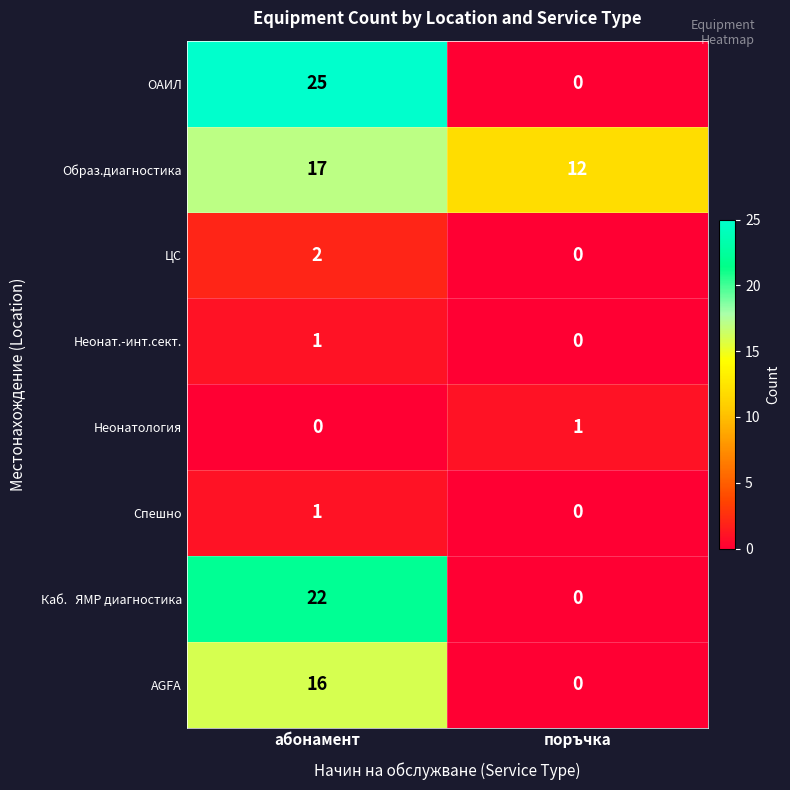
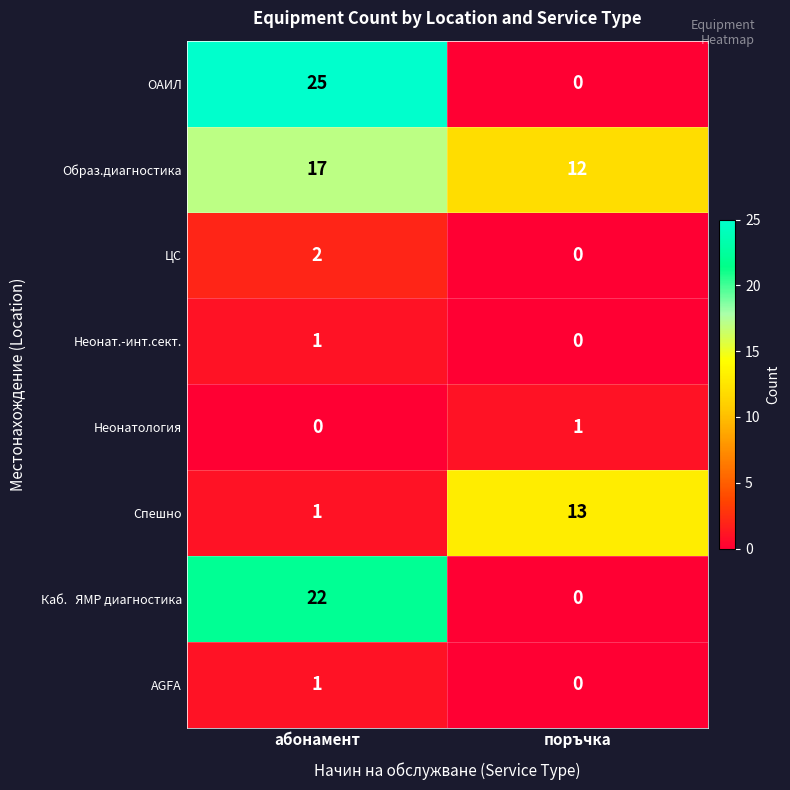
Спешно, поръчка: 0 -> 13
AGFA, абонамент: 16 -> 1
